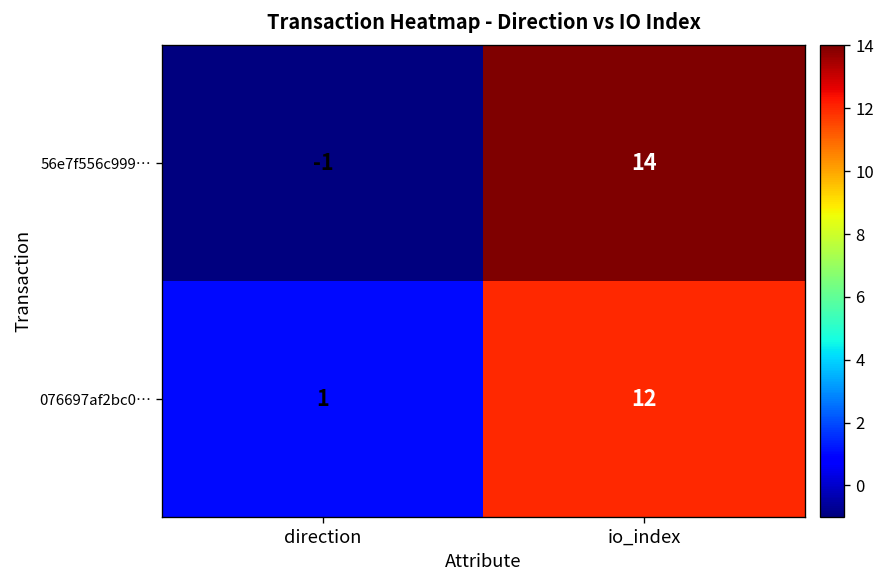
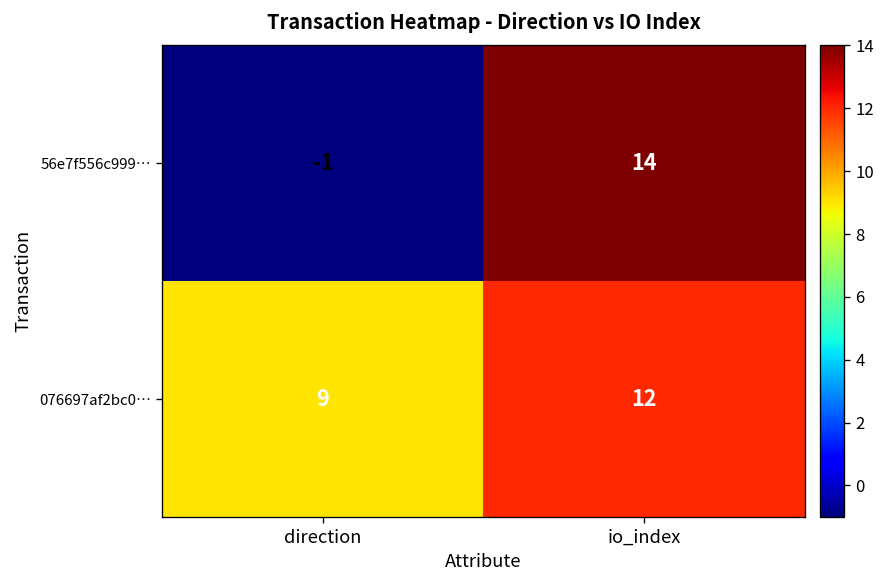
076697af2bc0…, direction: 1 -> 9
